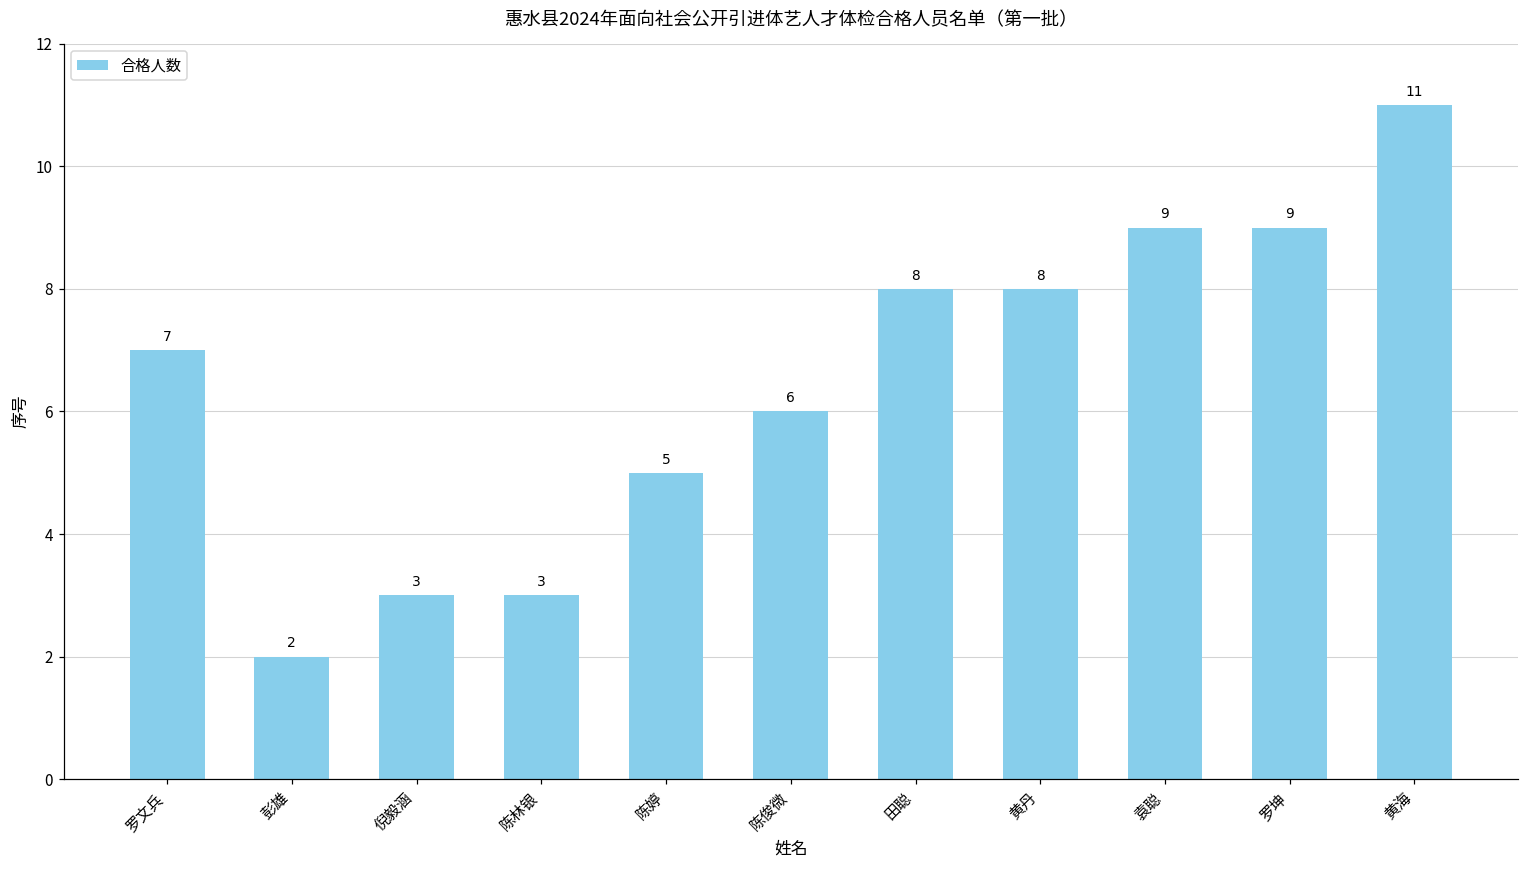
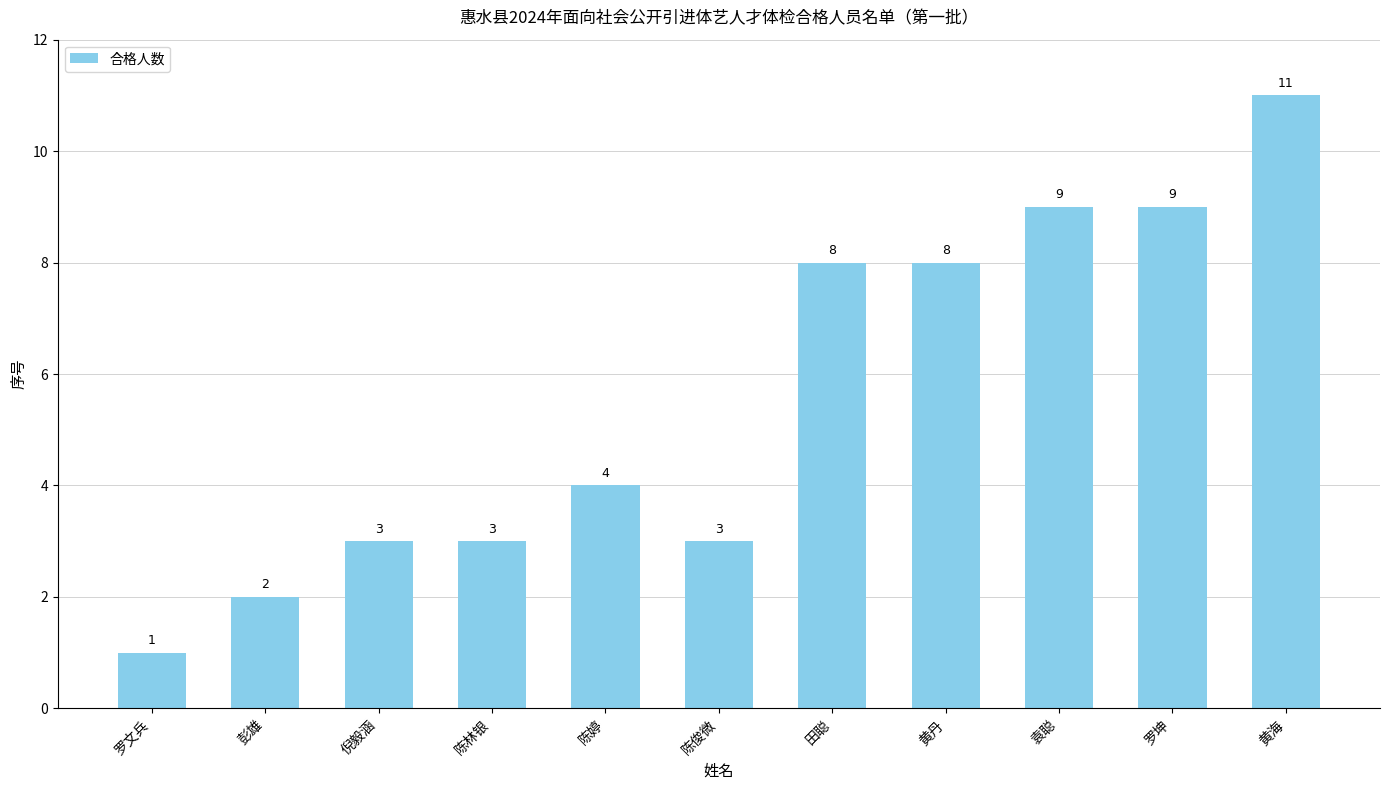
罗文兵: 7 -> 1
陈婷: 5 -> 4
陈俊微: 6 -> 3
